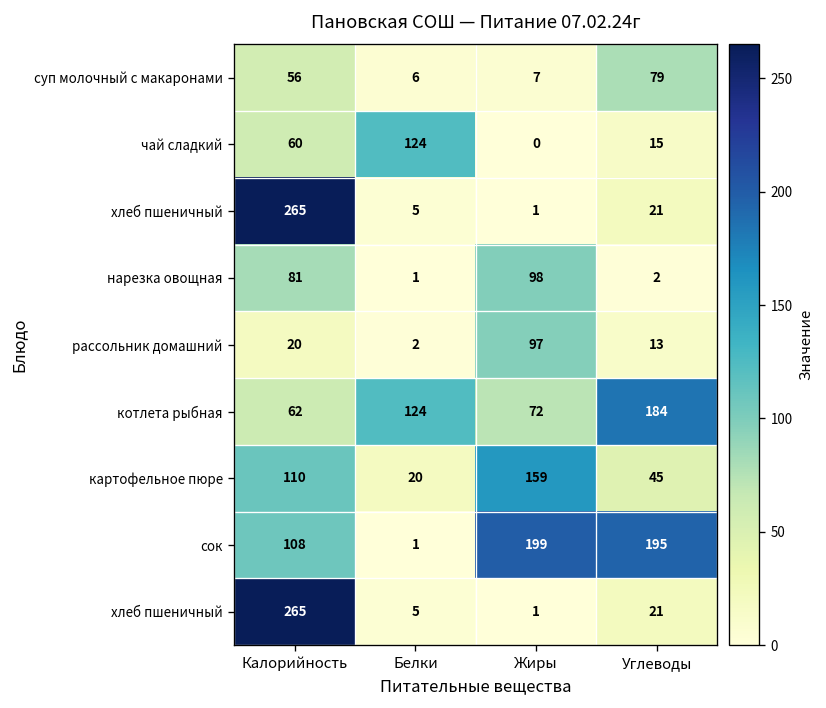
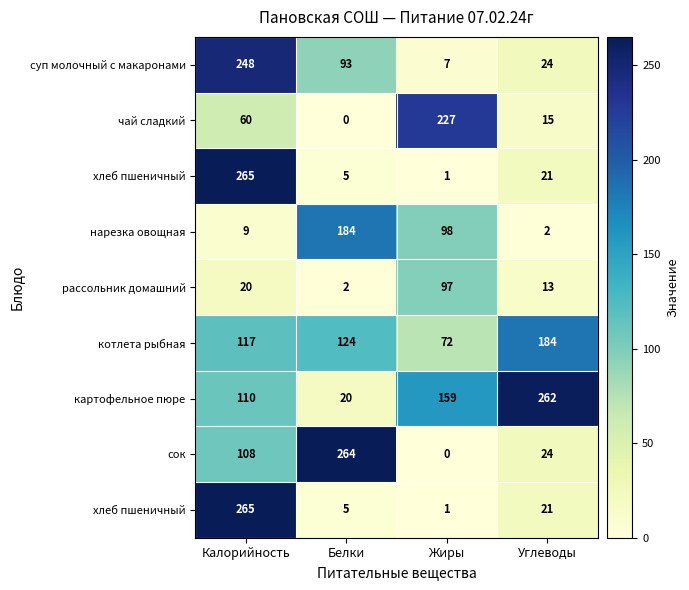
суп молочный с макаронами, Калорийность: 56 -> 248
суп молочный с макаронами, Белки: 6 -> 93
суп молочный с макаронами, Углеводы: 79 -> 24
чай сладкий, Белки: 124 -> 0
чай сладкий, Жиры: 0 -> 227
нарезка овощная, Калорийность: 81 -> 9
нарезка овощная, Белки: 1 -> 184
котлета рыбная, Калорийность: 62 -> 117
картофельное пюре, Углеводы: 45 -> 262
сок, Белки: 1 -> 264
сок, Жиры: 199 -> 0
сок, Углеводы: 195 -> 24
